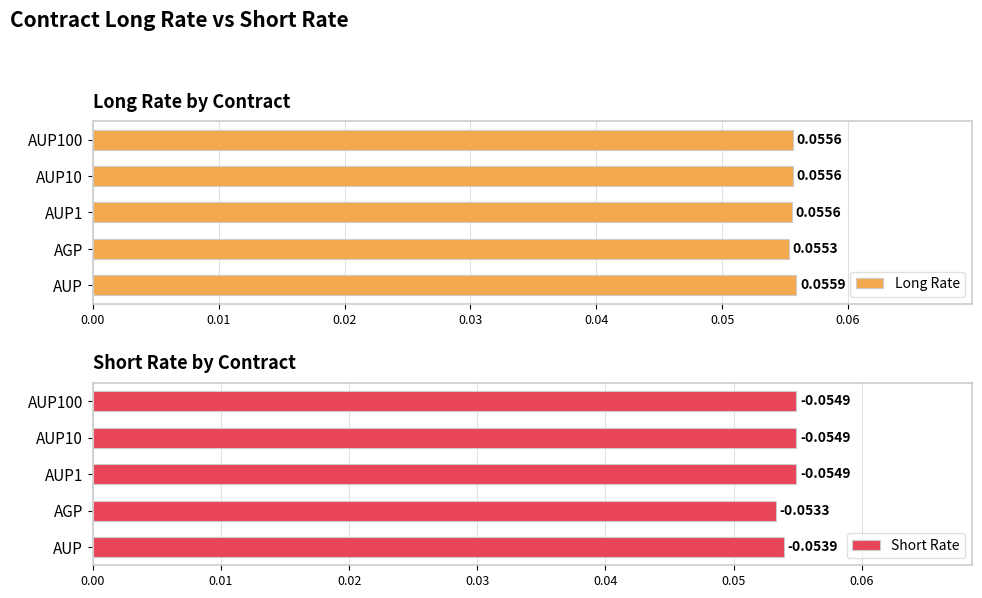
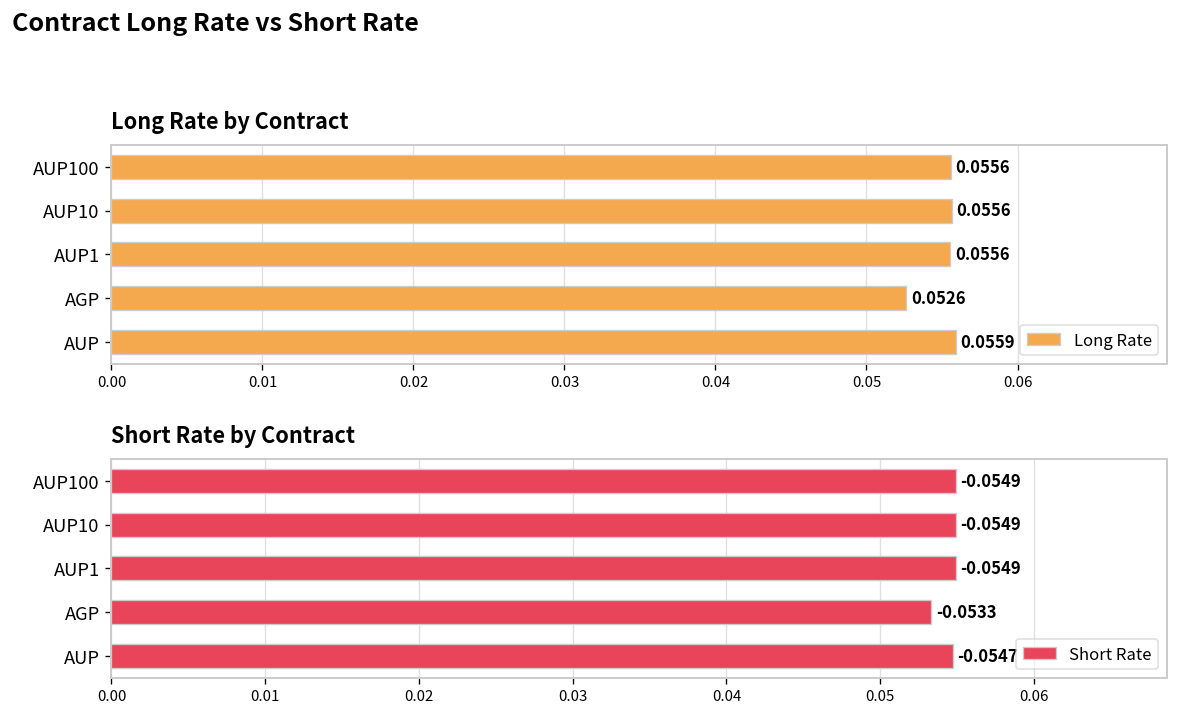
Long Rate by Contract, AGP: 0.0553 -> 0.0526
Short Rate by Contract, AUP: -0.0539 -> -0.0547
